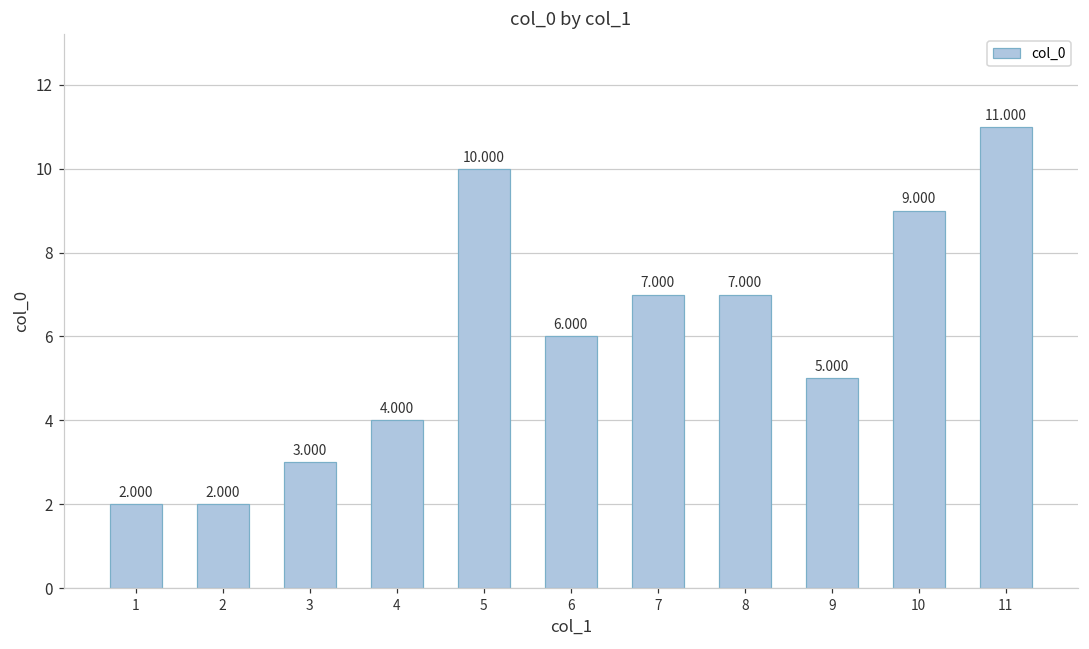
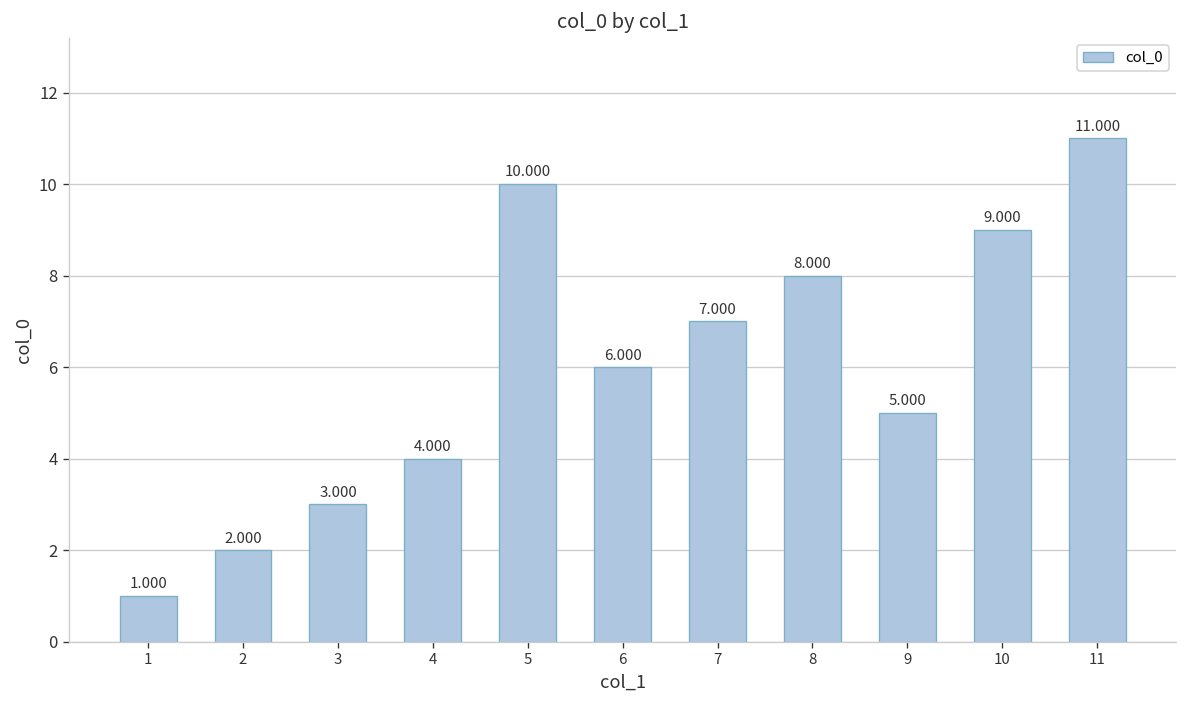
1: 2.000 -> 1.000
8: 7.000 -> 8.000
